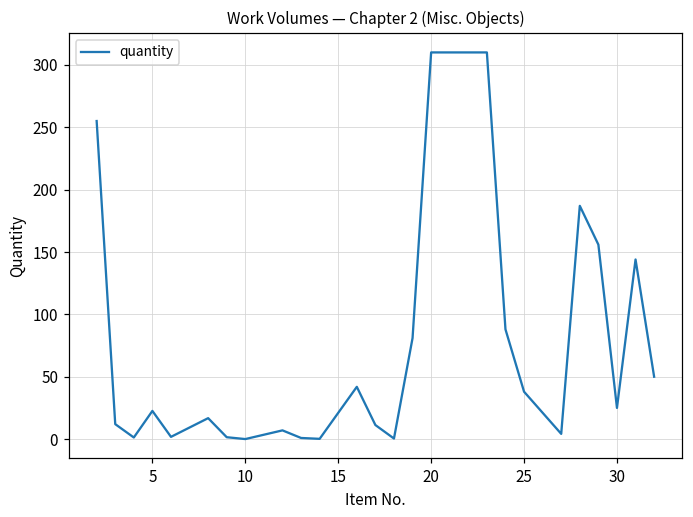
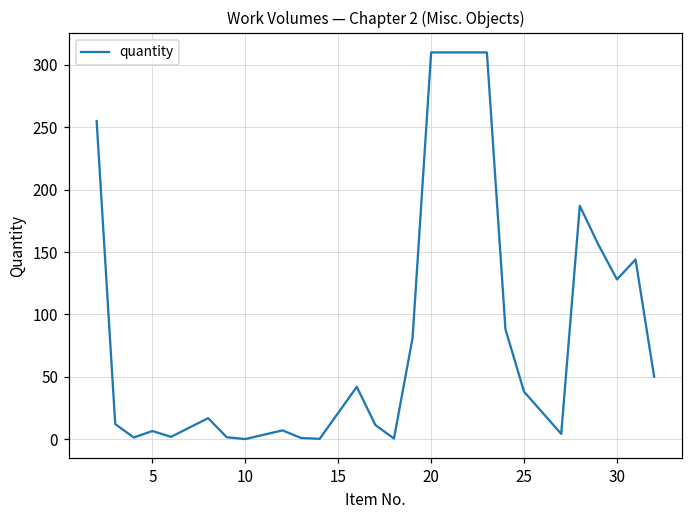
5: 23 -> 7
30: 25 -> 128
